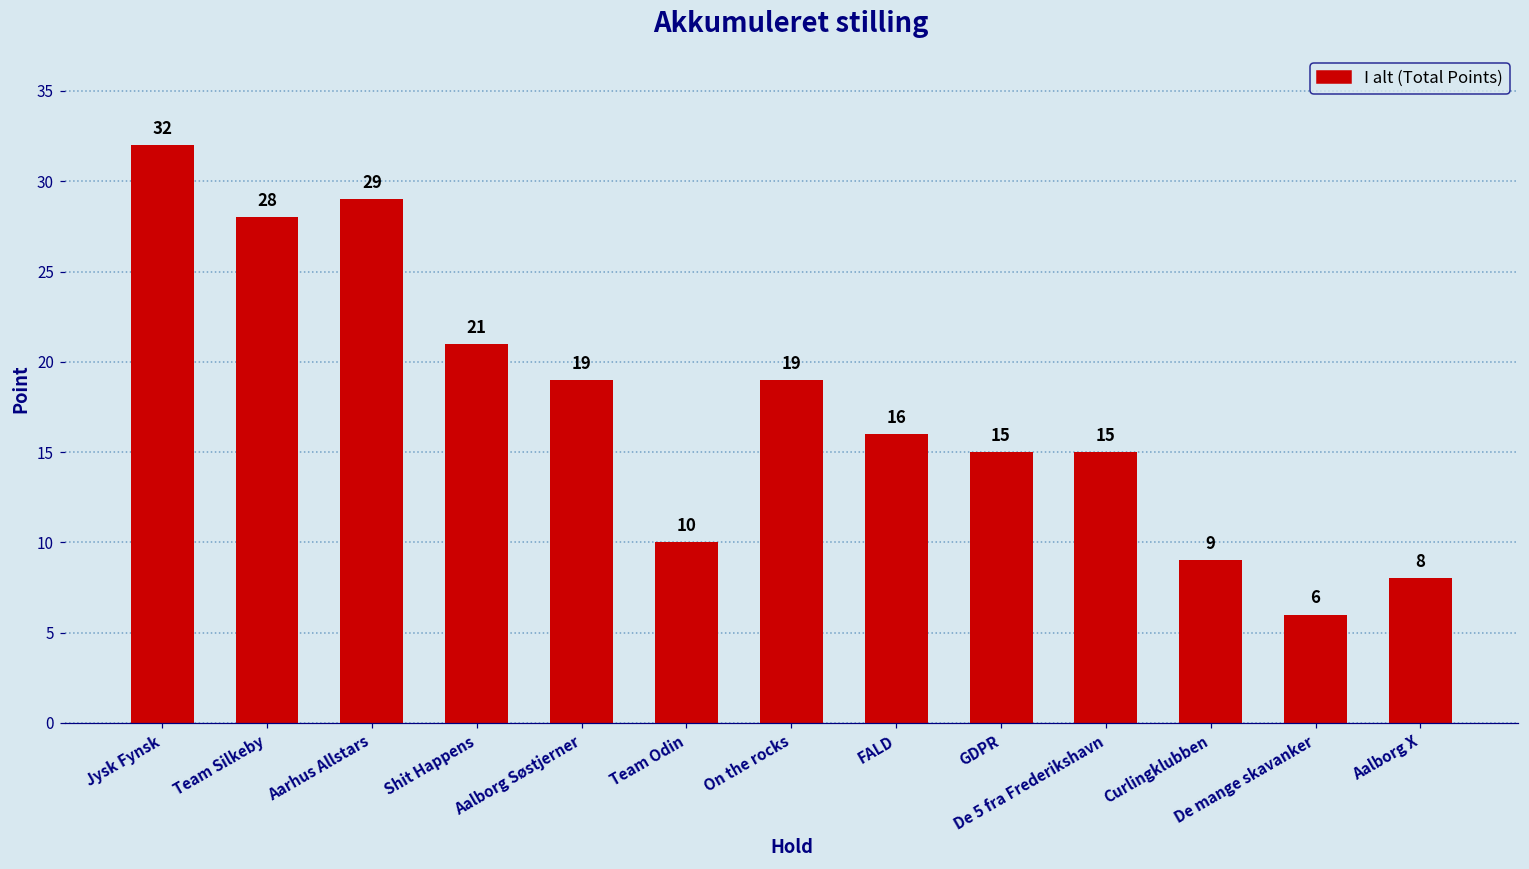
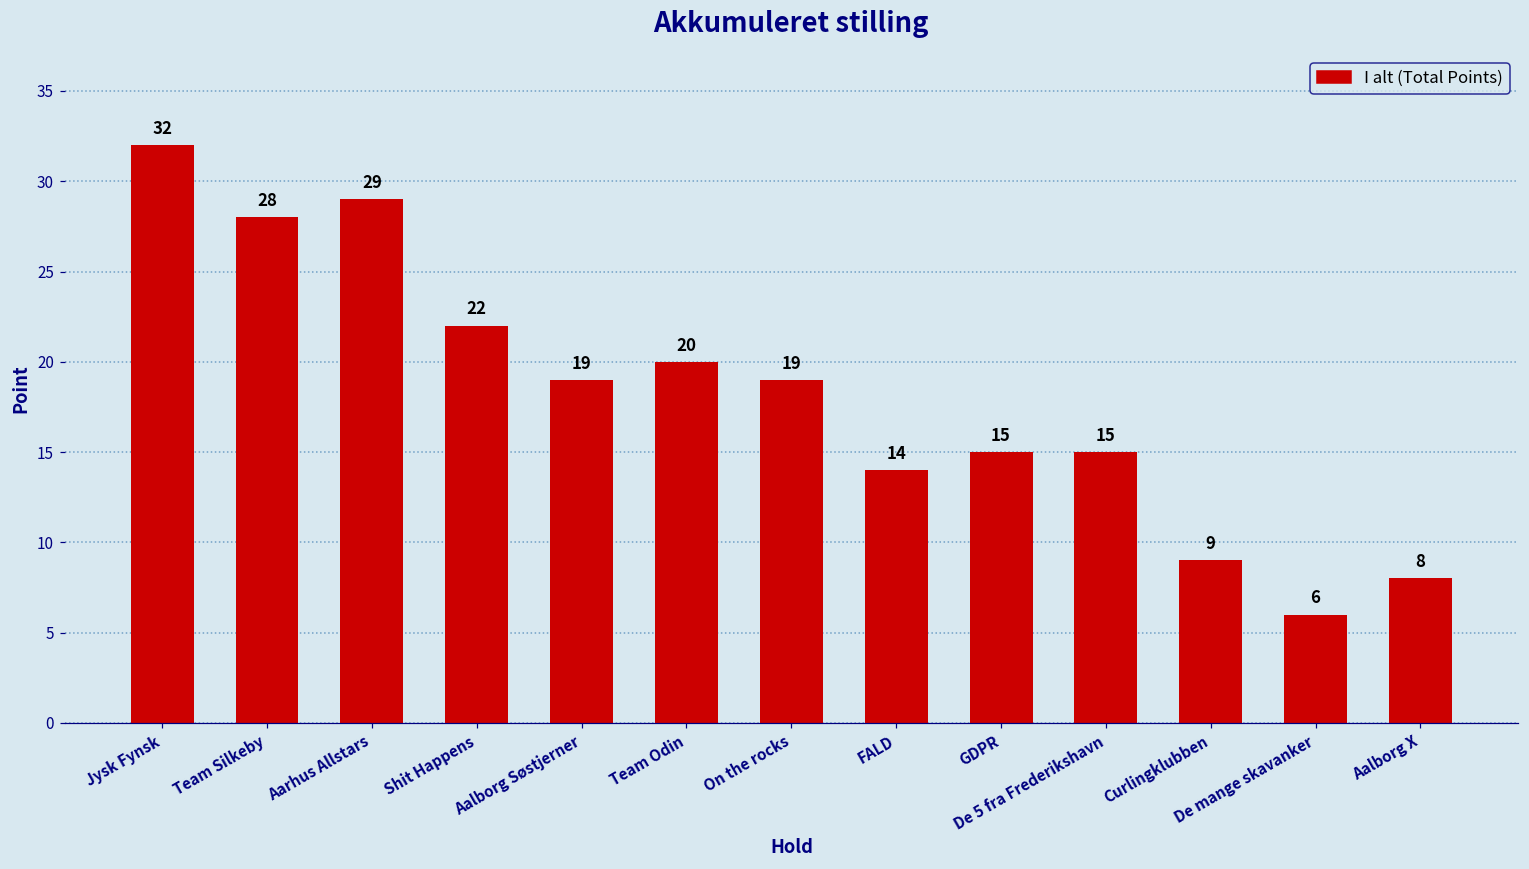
Shit Happens: 21 -> 22
Team Odin: 10 -> 20
FALD: 16 -> 14
